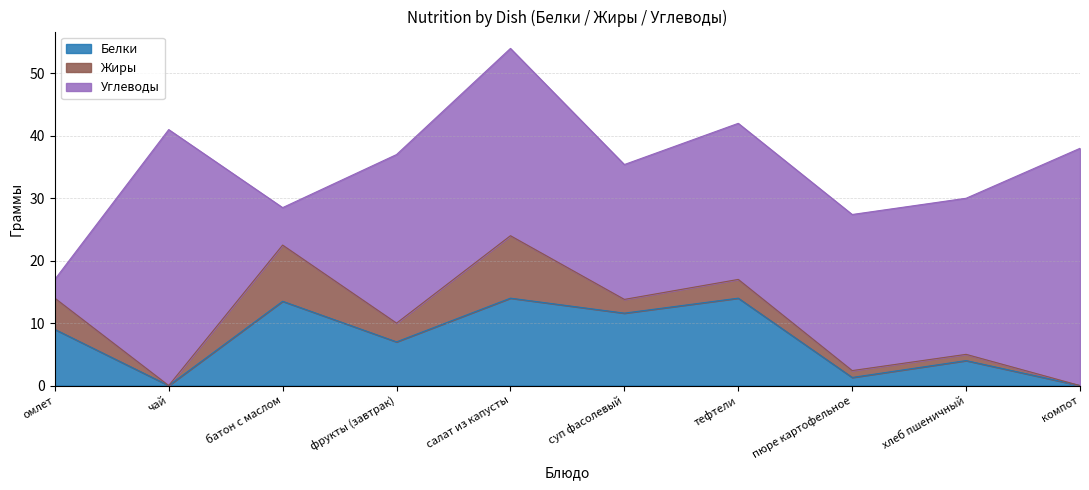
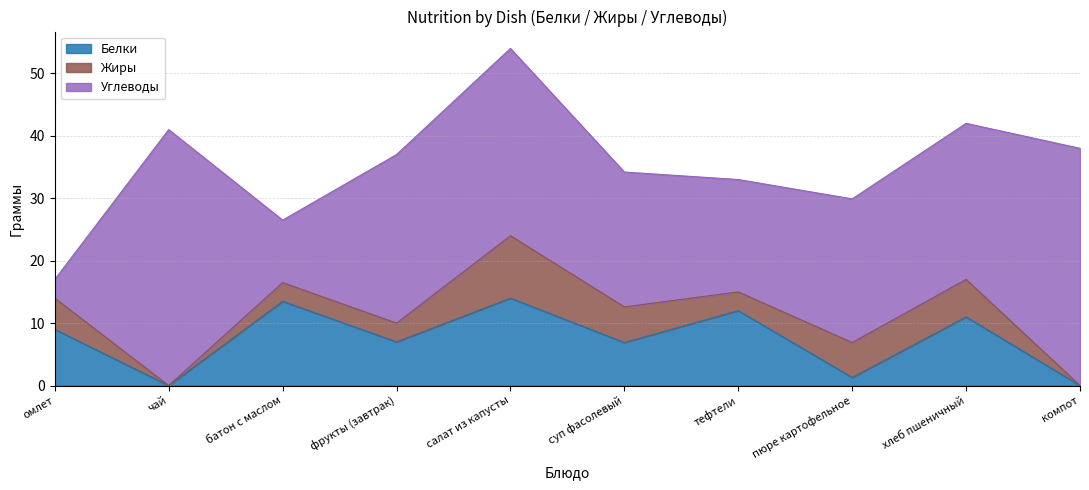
Жиры, батон с маслом: 9 -> 3
Углеводы, батон с маслом: 6 -> 10
Белки, суп фасолевый: 12 -> 7
Жиры, суп фасолевый: 2 -> 6
Белки, тефтели: 14 -> 12
Углеводы, тефтели: 25 -> 18
Жиры, пюре картофельное: 1 -> 6
Углеводы, пюре картофельное: 25 -> 23
Белки, хлеб пшеничный: 4 -> 11
Жиры, хлеб пшеничный: 1 -> 6
